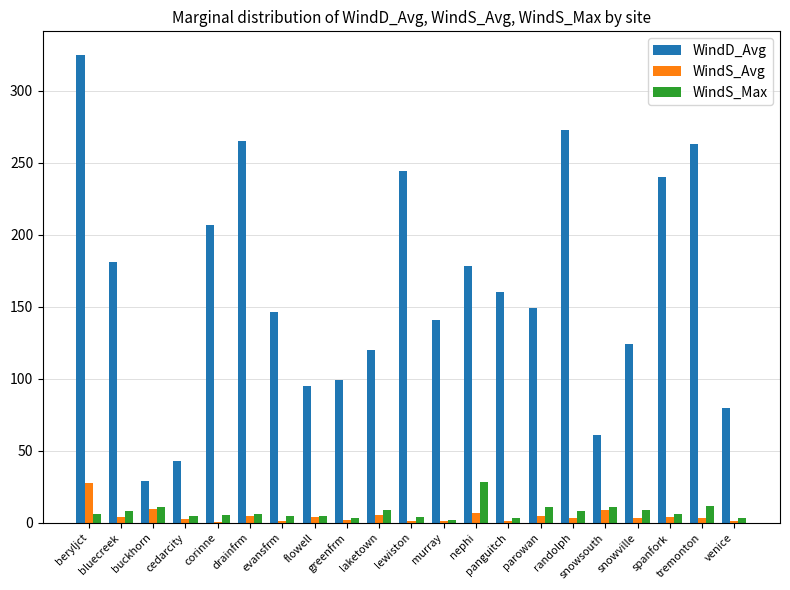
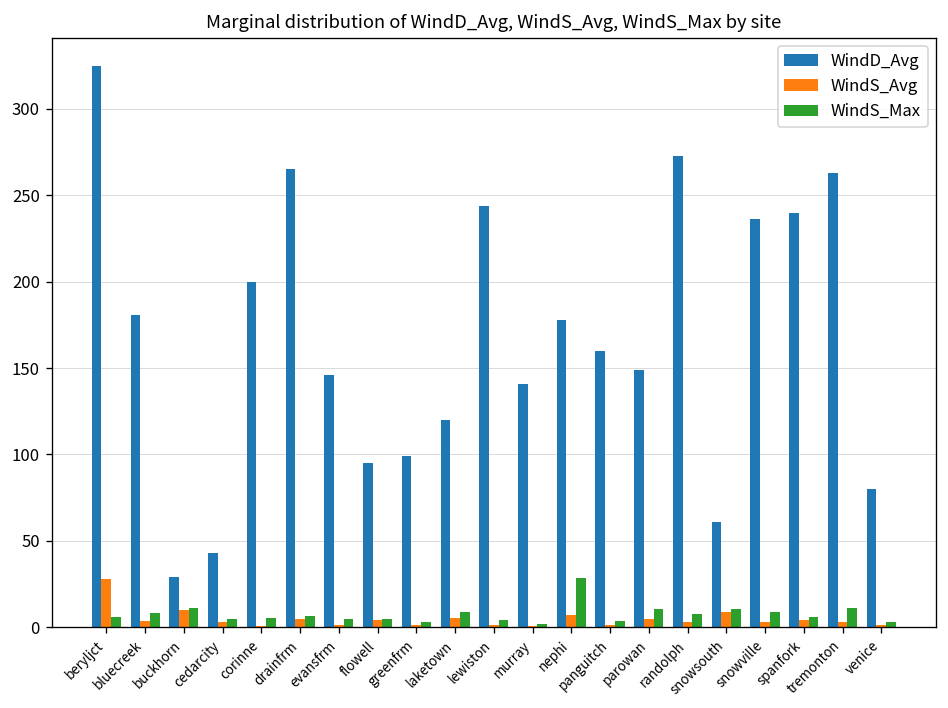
WindD_Avg, corinne: 207 -> 200
WindD_Avg, snowville: 124 -> 236
